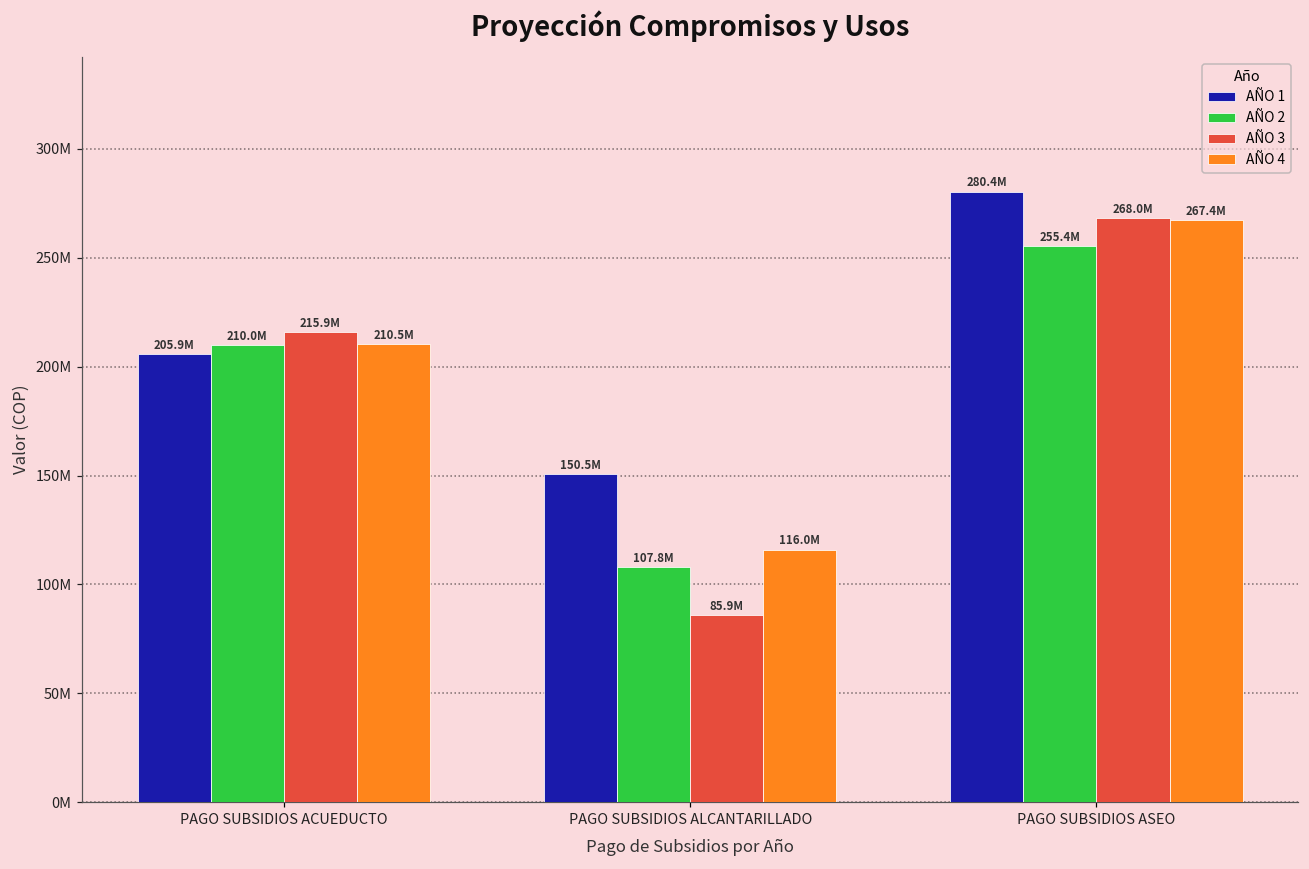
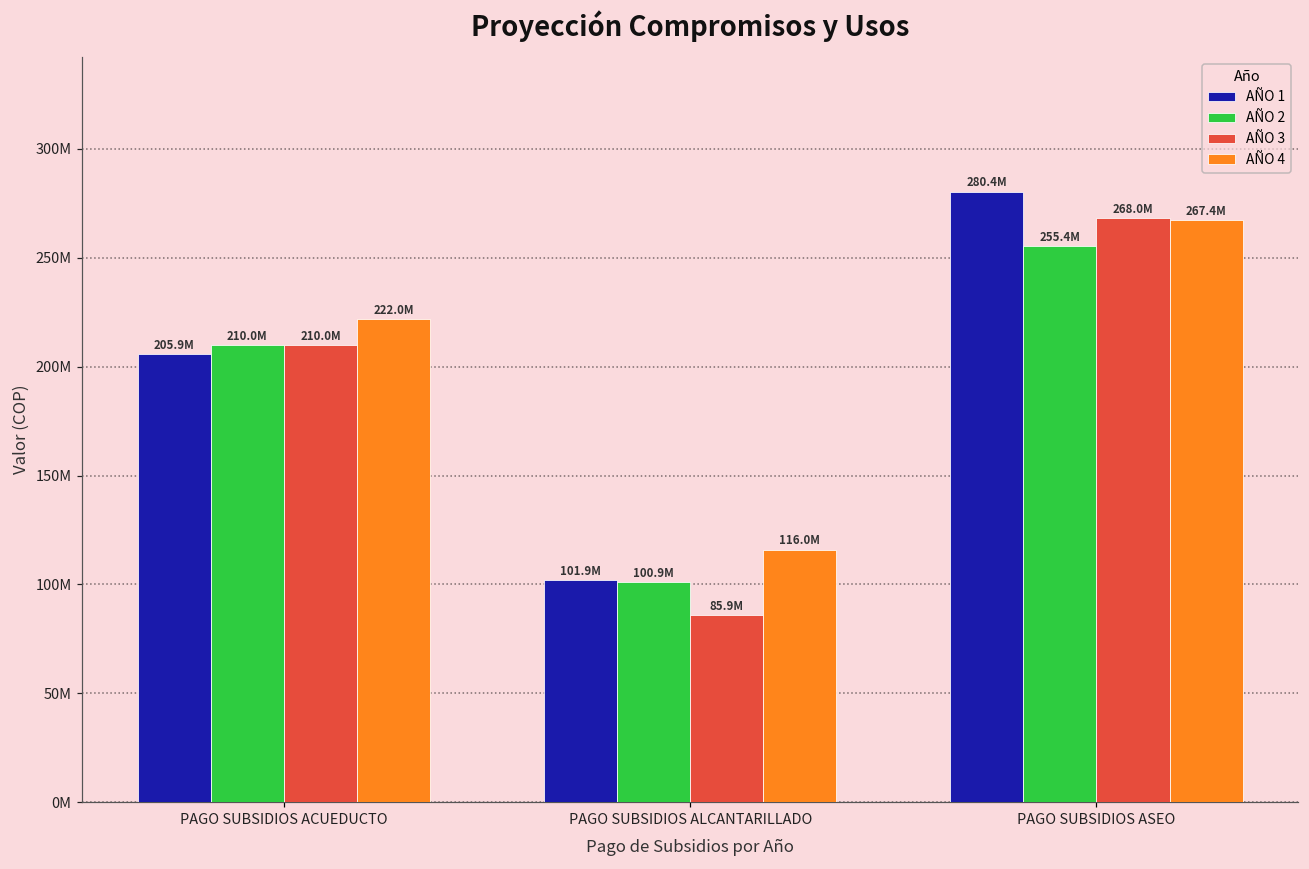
AÑO 3, PAGO SUBSIDIOS ACUEDUCTO: 215.9M -> 210.0M
AÑO 4, PAGO SUBSIDIOS ACUEDUCTO: 210.5M -> 222.0M
AÑO 1, PAGO SUBSIDIOS ALCANTARILLADO: 150.5M -> 101.9M
AÑO 2, PAGO SUBSIDIOS ALCANTARILLADO: 107.8M -> 100.9M
